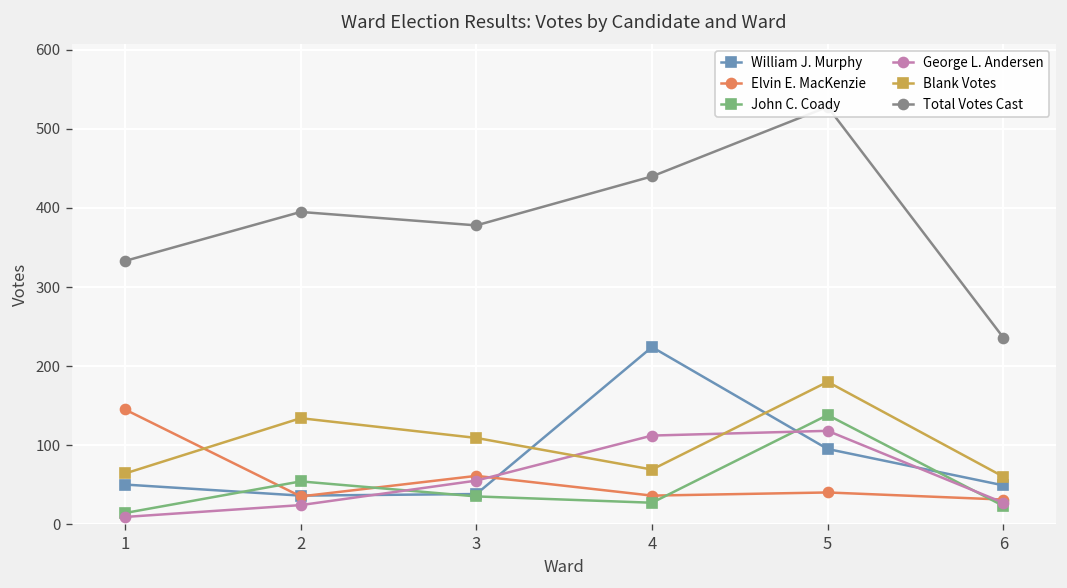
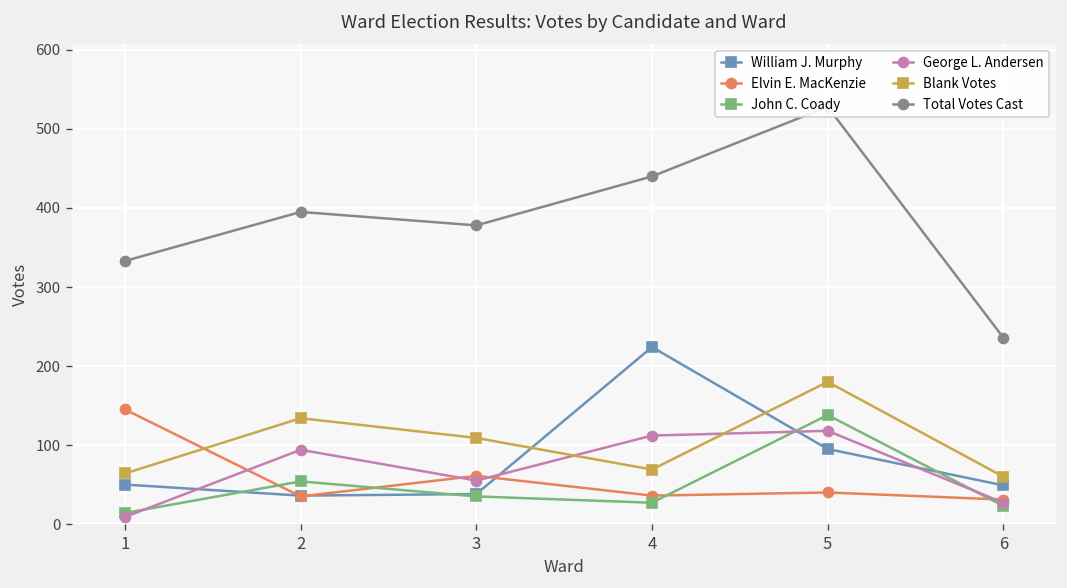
George L. Andersen, 2: 20 -> 90
